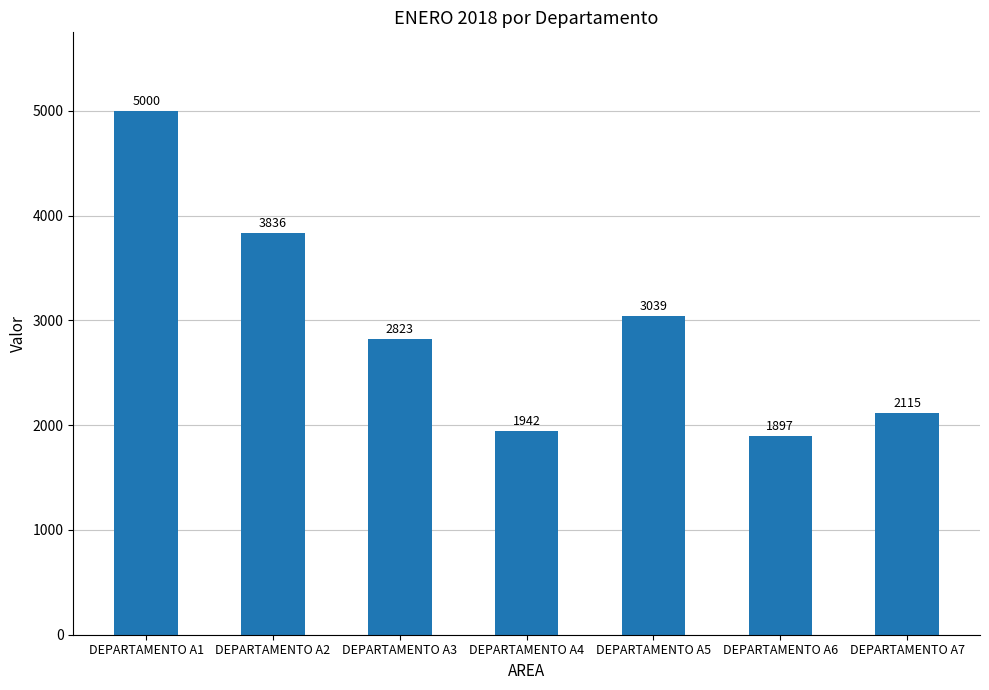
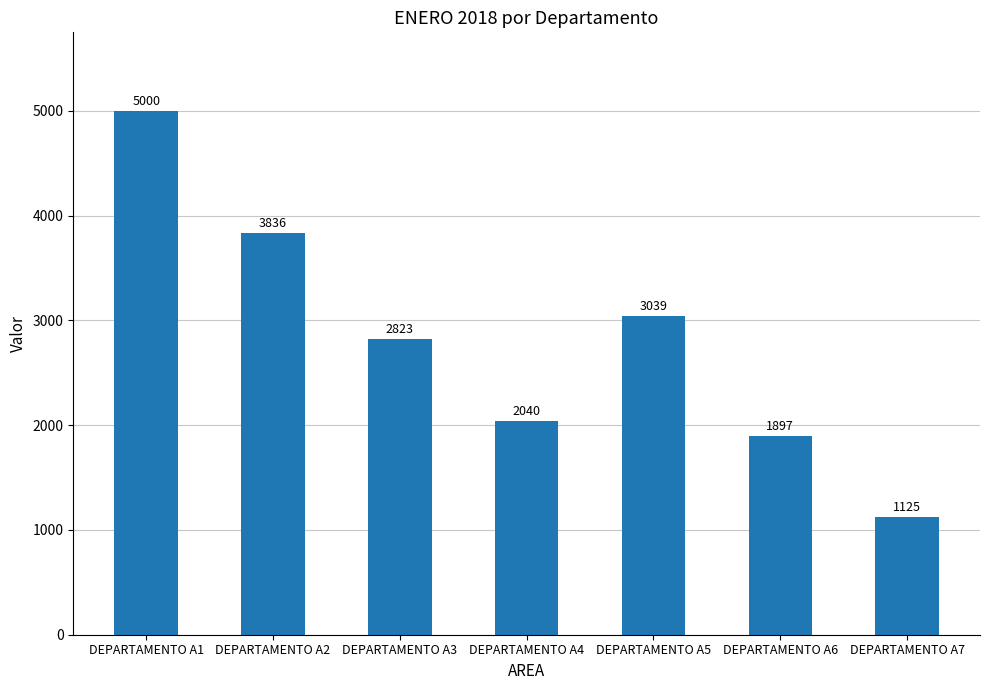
DEPARTAMENTO A4: 1942 -> 2040
DEPARTAMENTO A7: 2115 -> 1125
